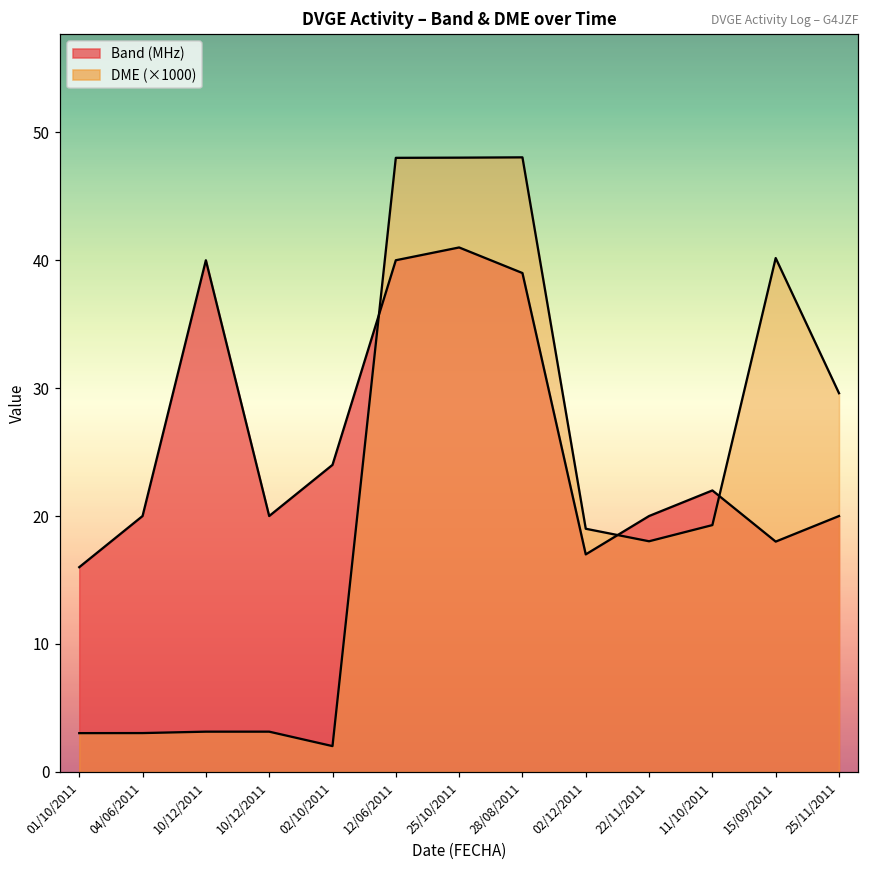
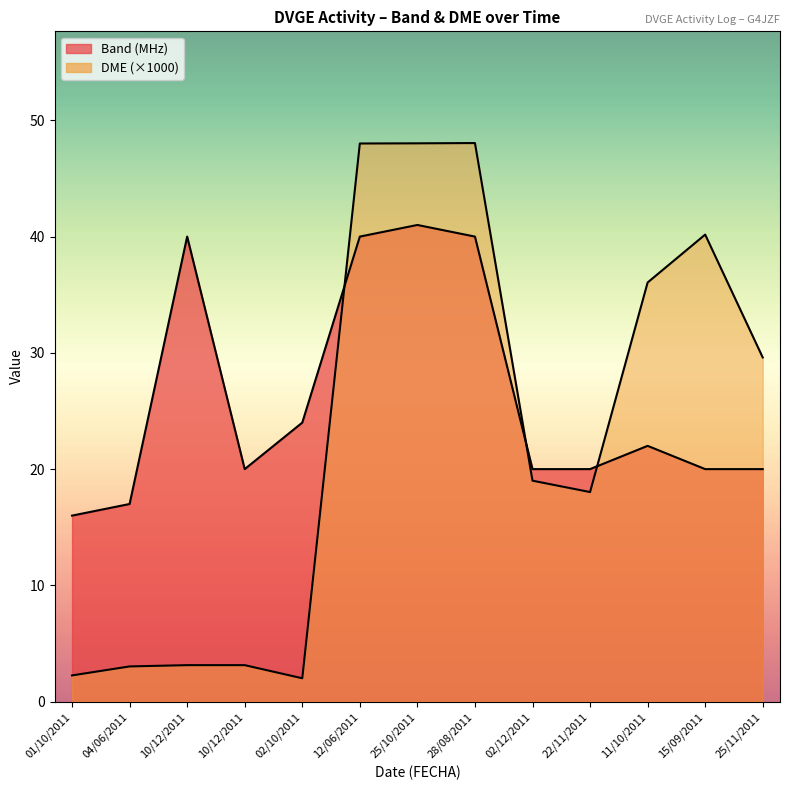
DME (×1000), 01/10/2011: 3.0 -> 2.3
Band (MHz), 04/06/2011: 20 -> 17
Band (MHz), 28/08/2011: 39 -> 40
Band (MHz), 02/12/2011: 17 -> 20
DME (×1000), 11/10/2011: 19.3 -> 36.1
Band (MHz), 15/09/2011: 18 -> 20
